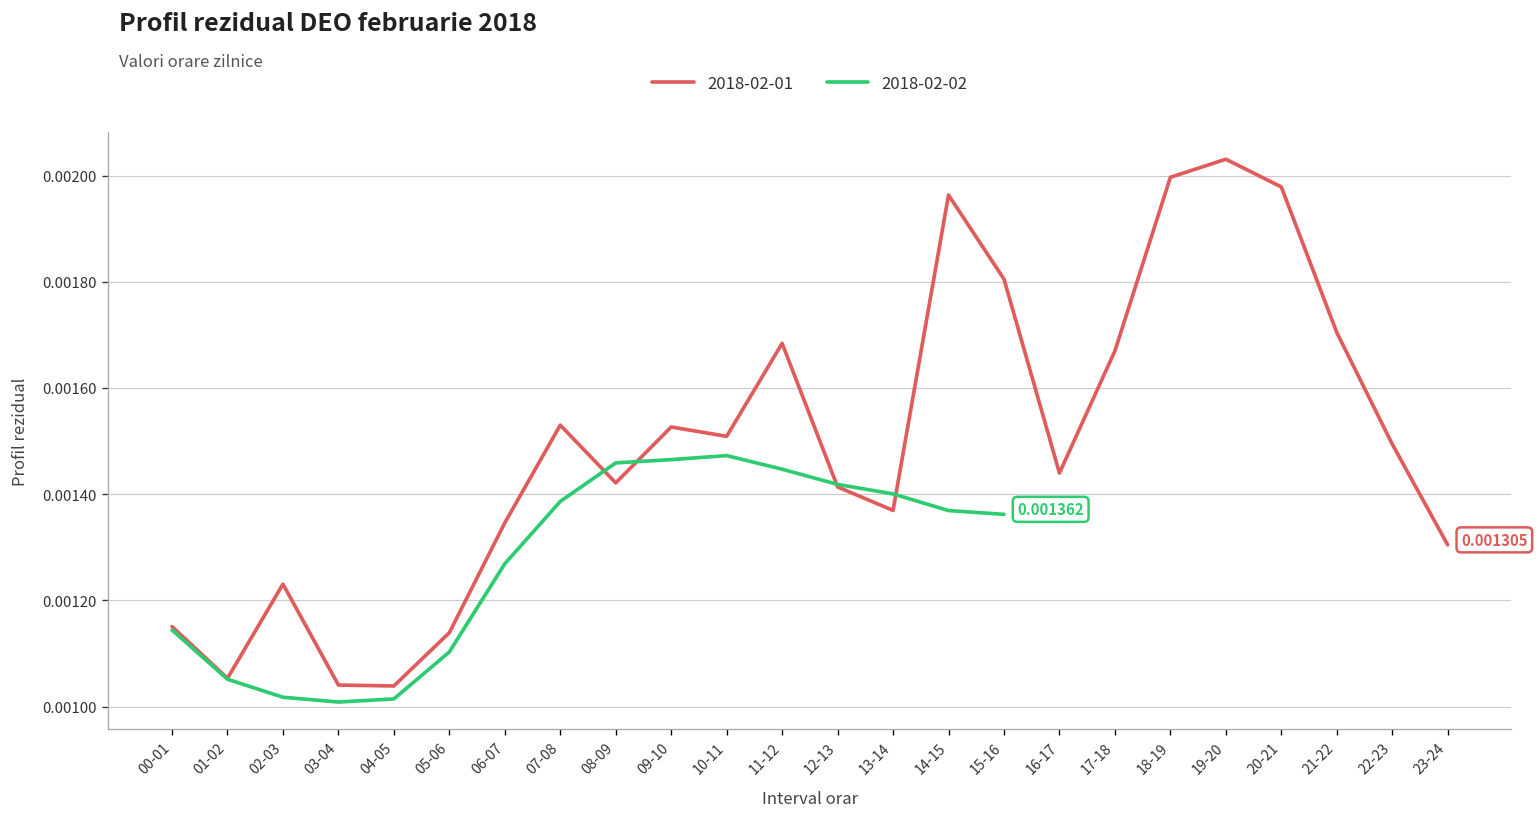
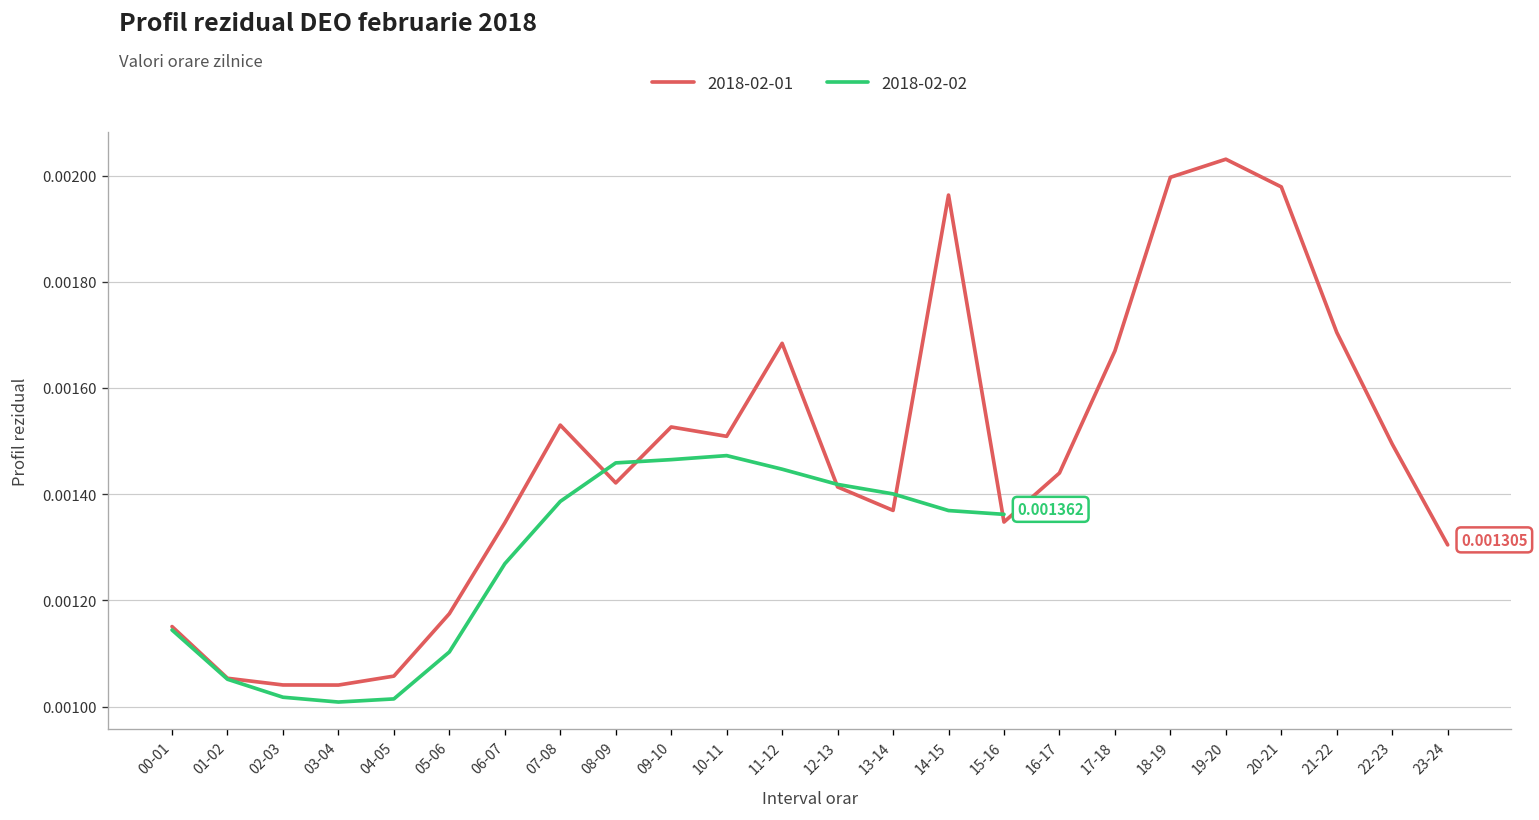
2018-02-01, 02-03: 0.00123 -> 0.00104
2018-02-01, 04-05: 0.00104 -> 0.00106
2018-02-01, 05-06: 0.00114 -> 0.00118
2018-02-01, 15-16: 0.00181 -> 0.00135
